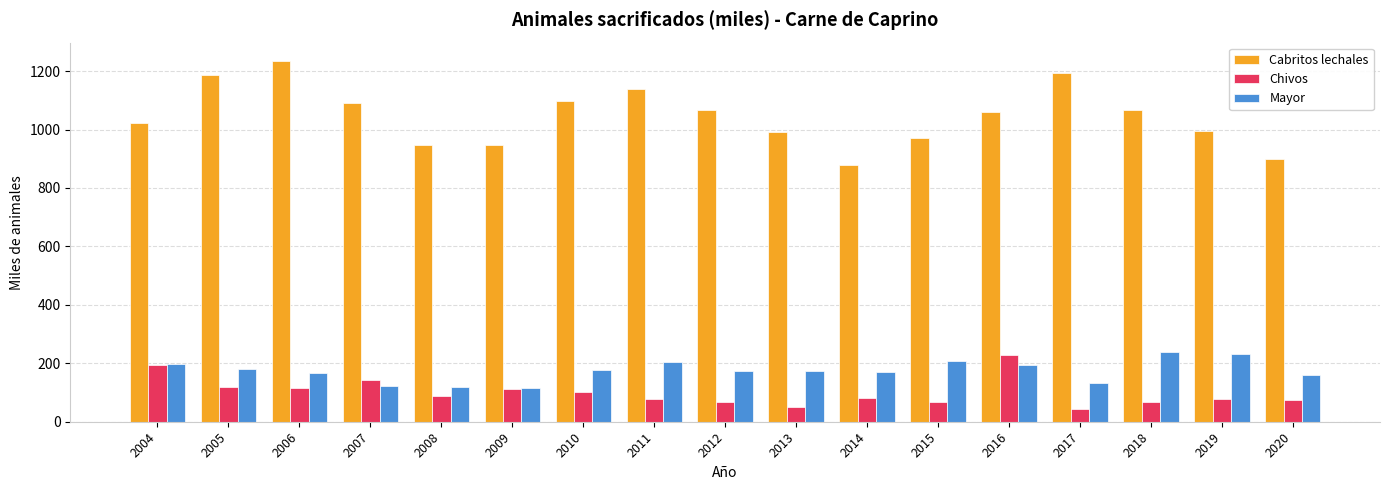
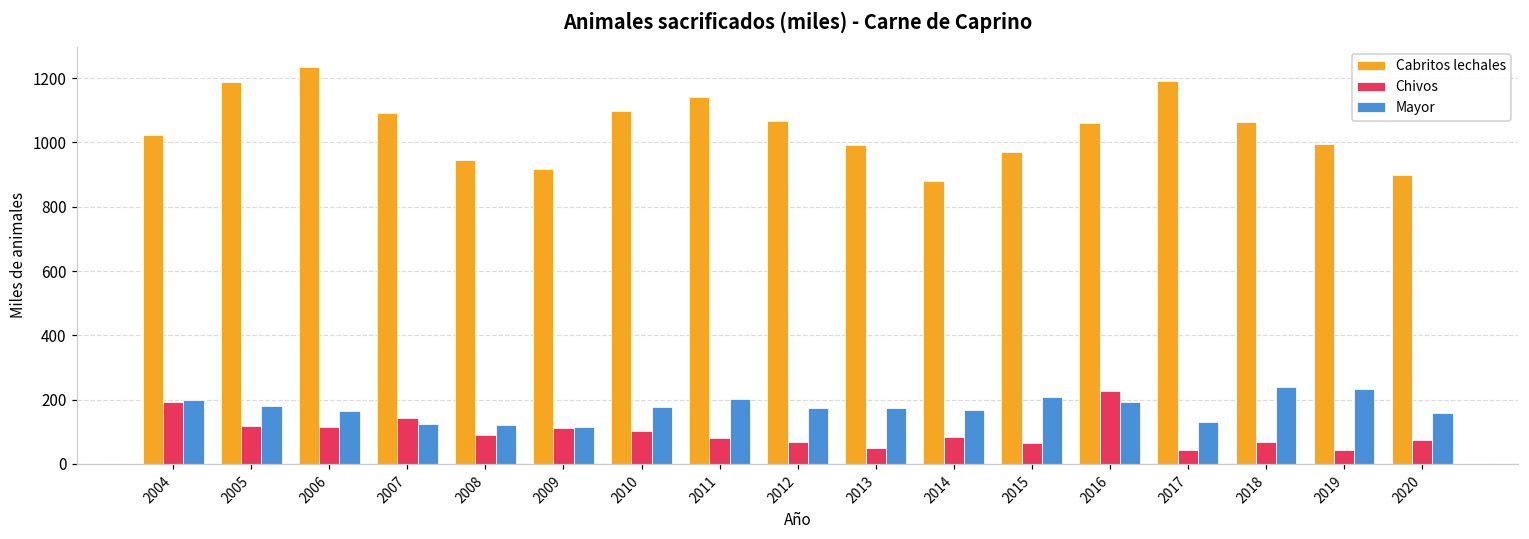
Cabritos lechales, 2009: 950 -> 920
Chivos, 2019: 80 -> 40
